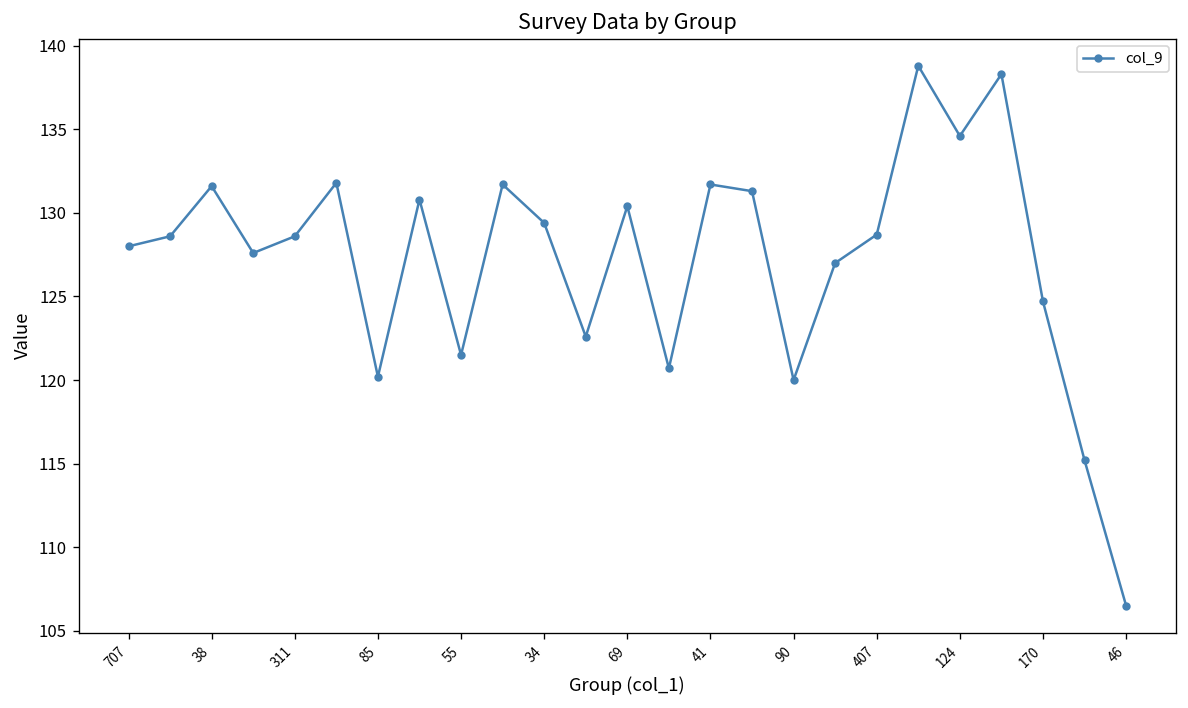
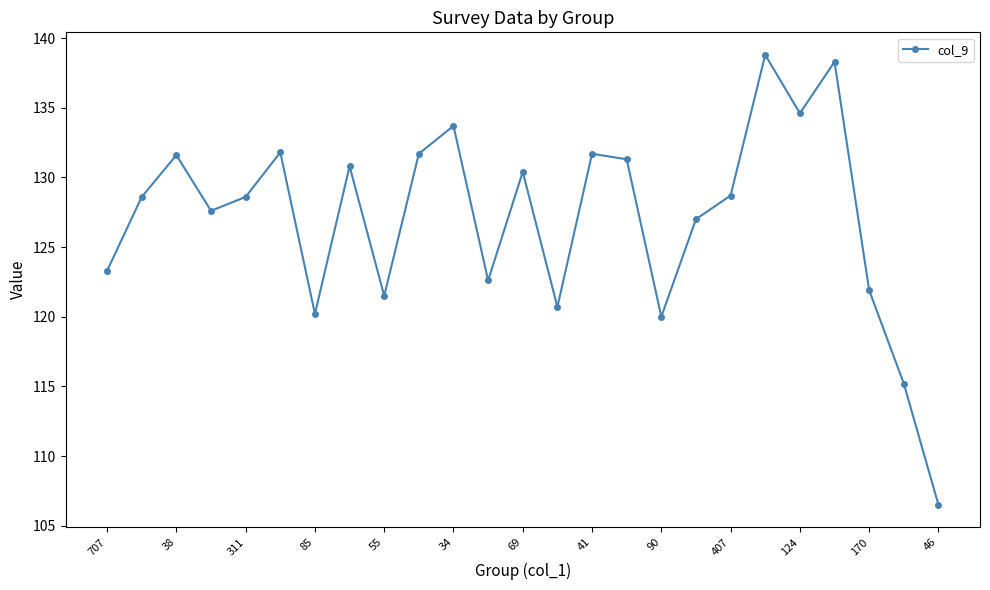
707: 128.0 -> 123.3
34: 129.4 -> 133.7
170: 124.7 -> 121.9
